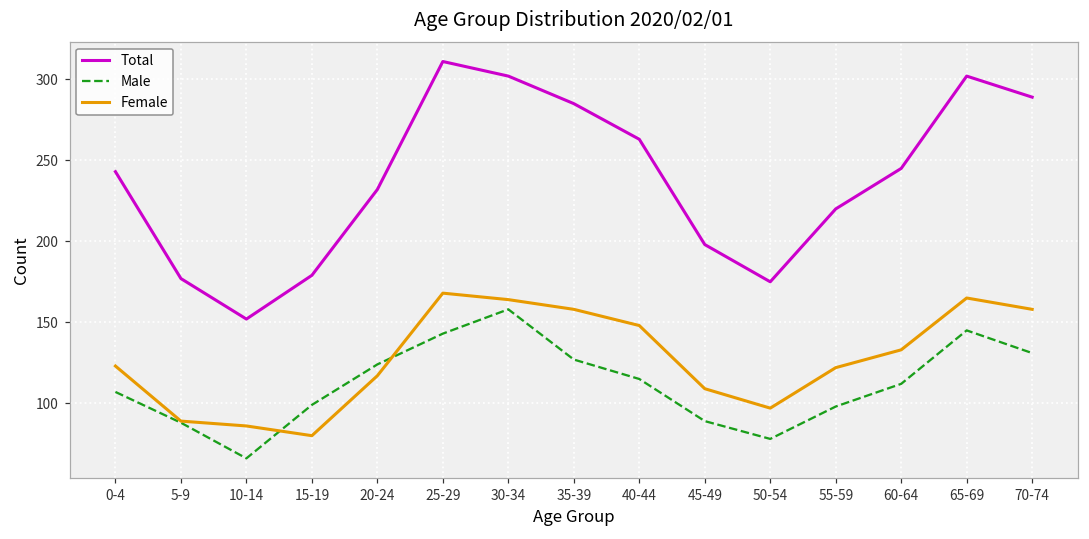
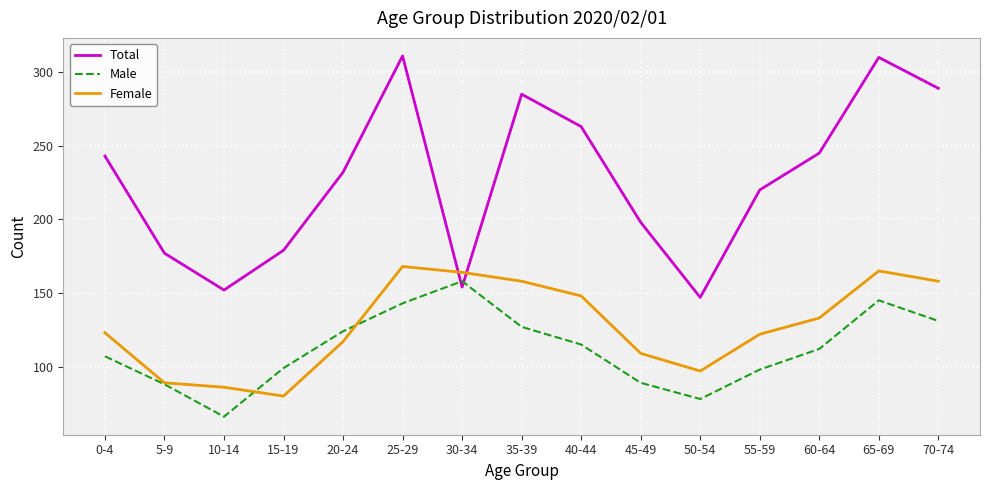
Total, 30-34: 302 -> 154
Total, 50-54: 175 -> 147
Total, 65-69: 302 -> 310
